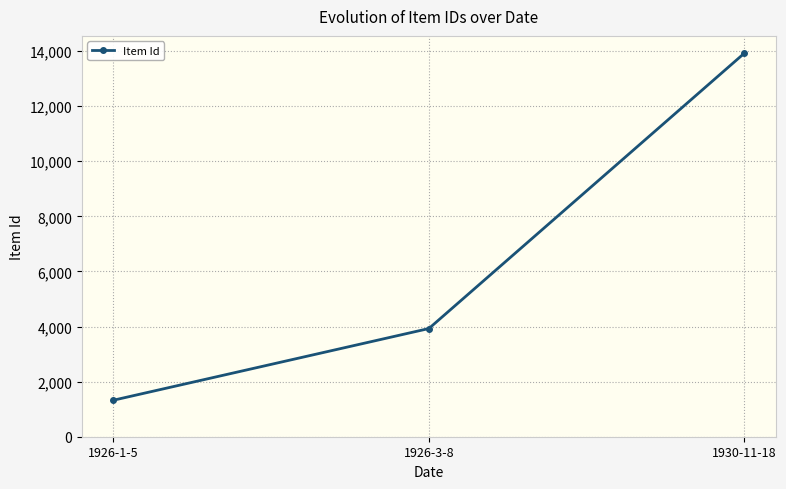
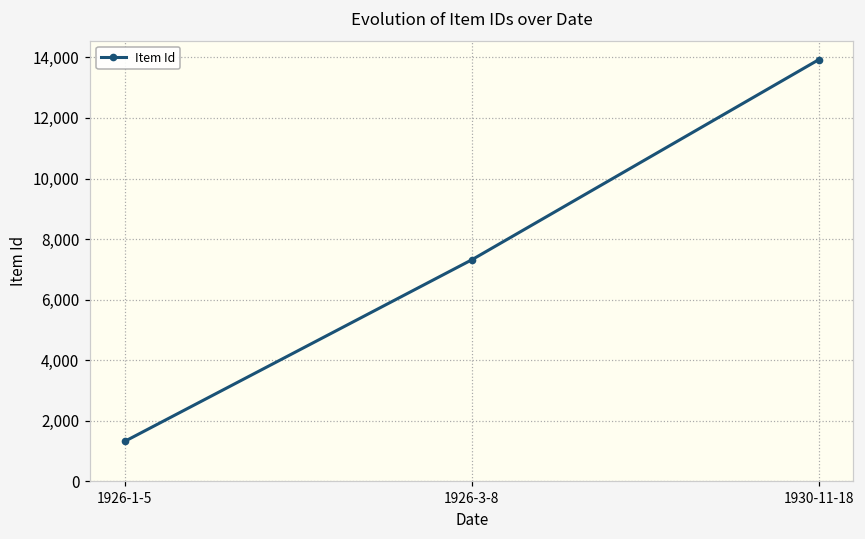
1926-3-8: 3,900 -> 7,300
